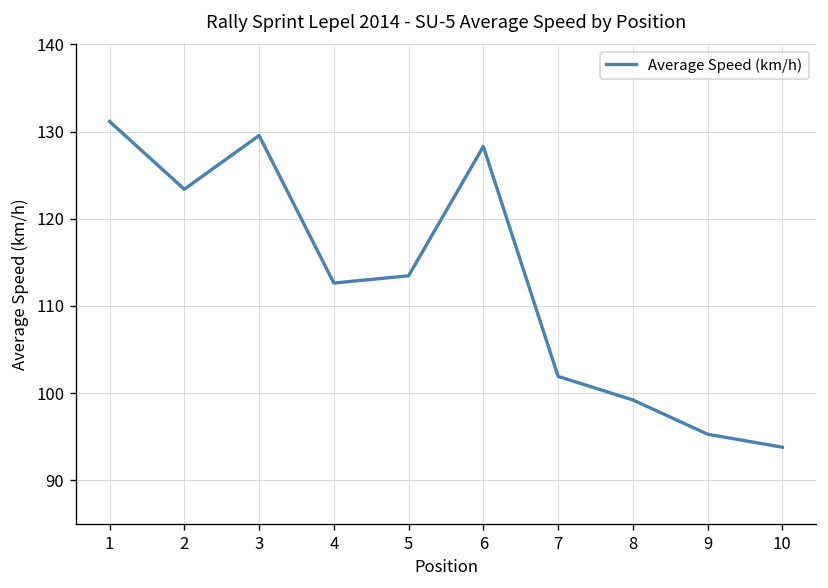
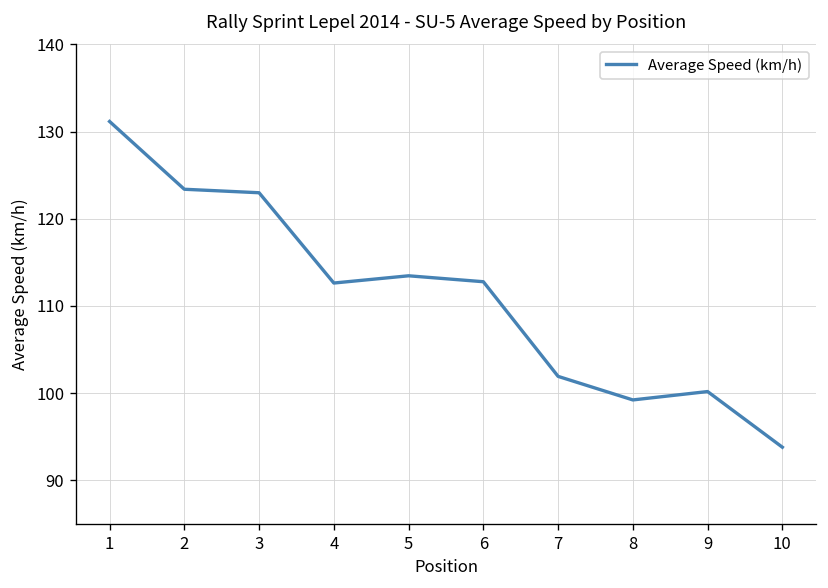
3: 130 -> 123
6: 128 -> 113
9: 95 -> 100
